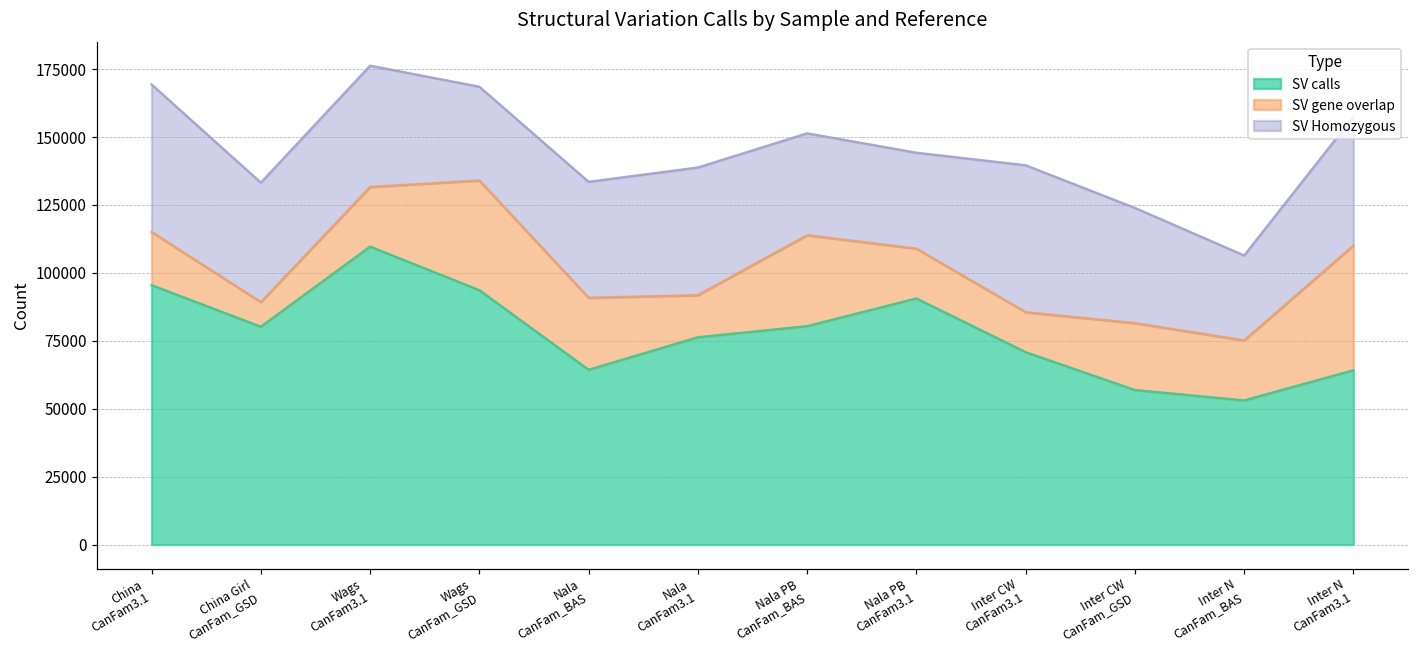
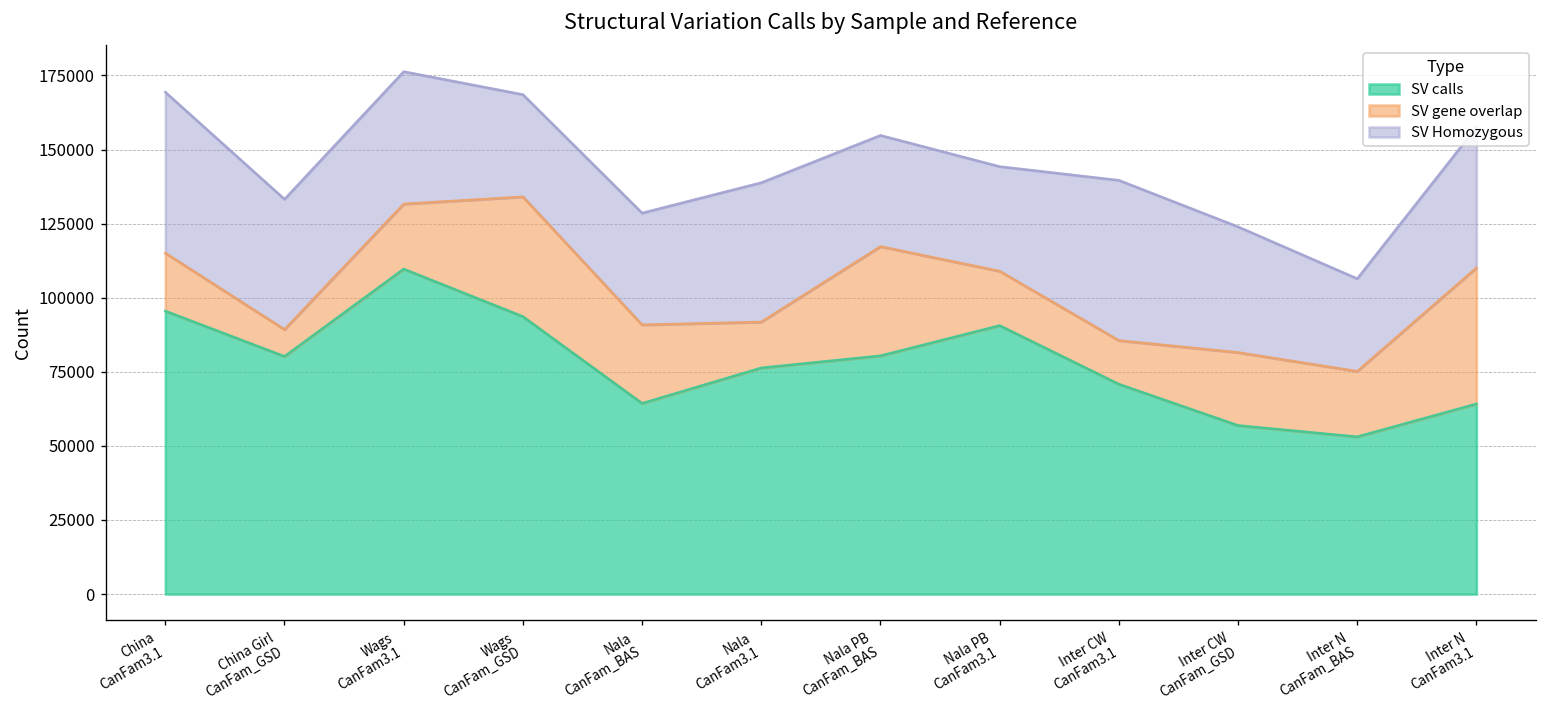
SV Homozygous, Nala CanFam_BAS: 43000 -> 38000
SV gene overlap, Nala PB CanFam_BAS: 33000 -> 37000
